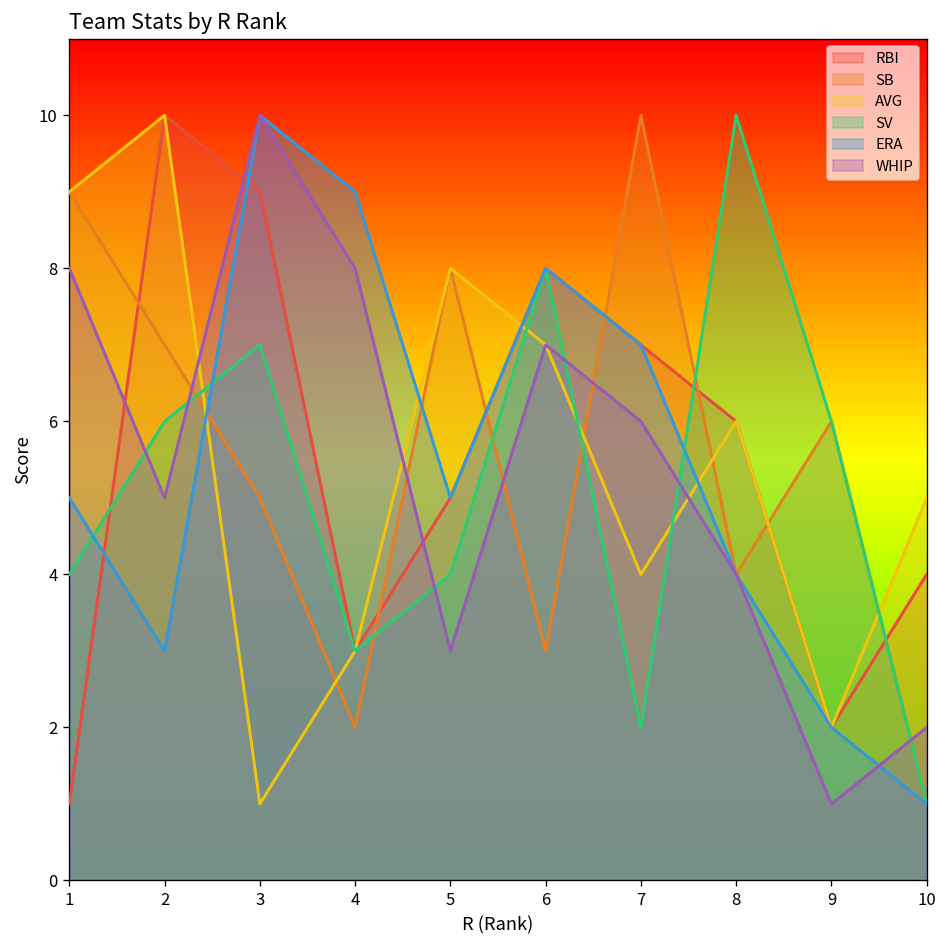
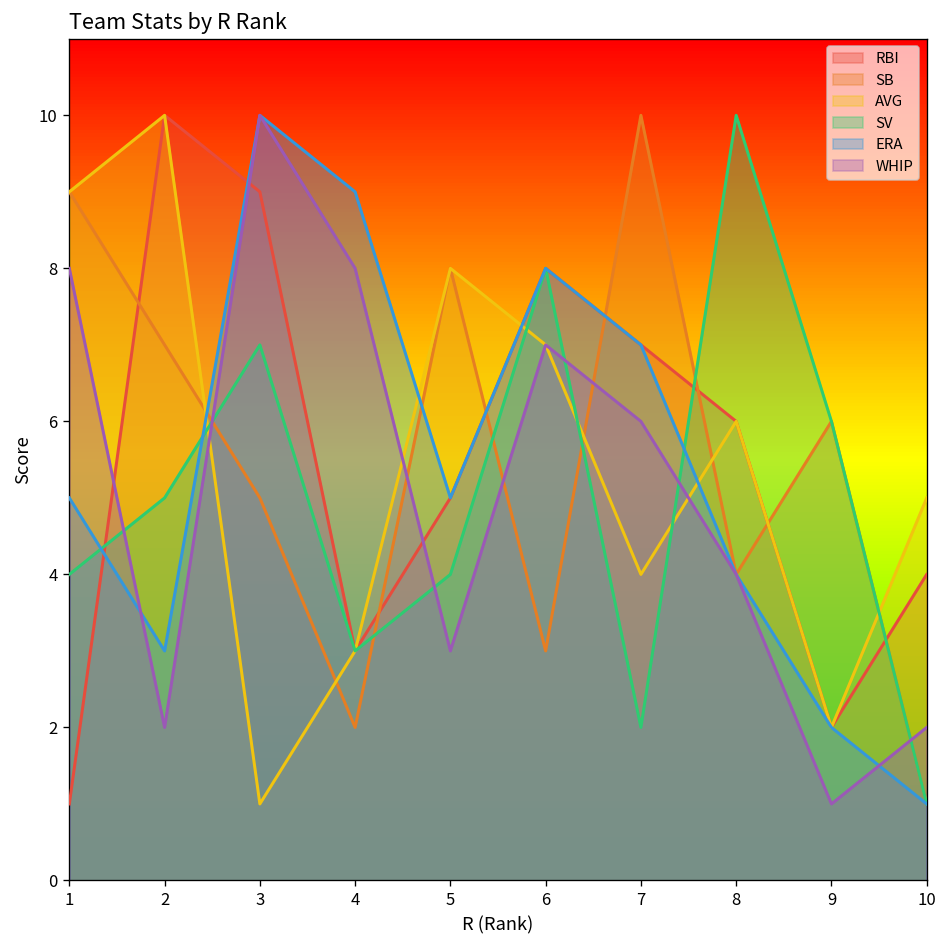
SV, 2: 6 -> 5
WHIP, 2: 5 -> 2
